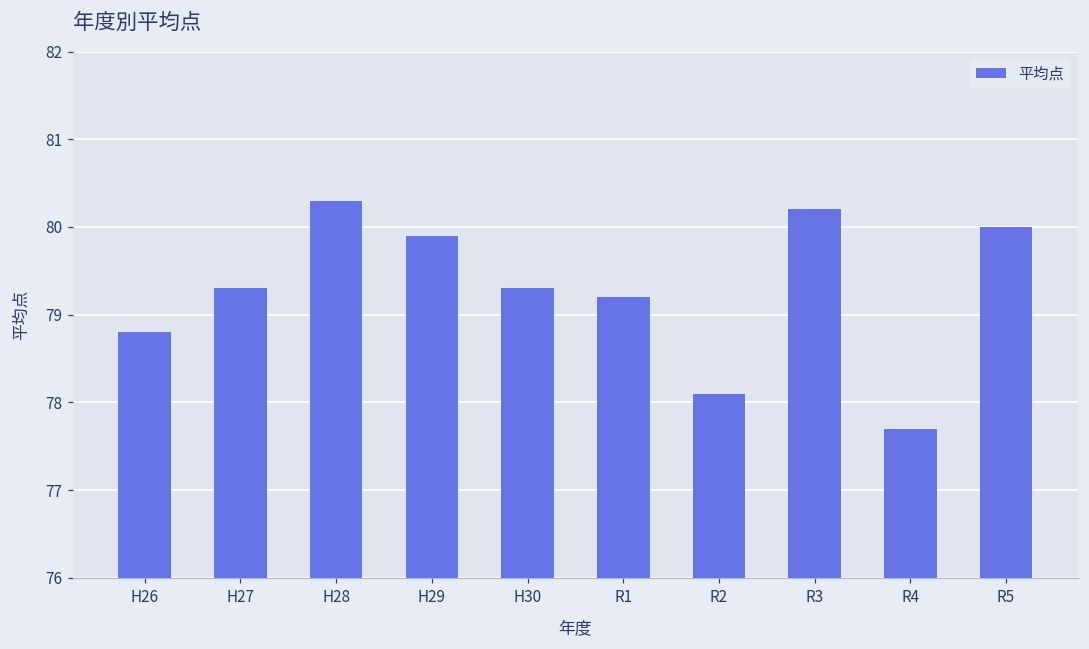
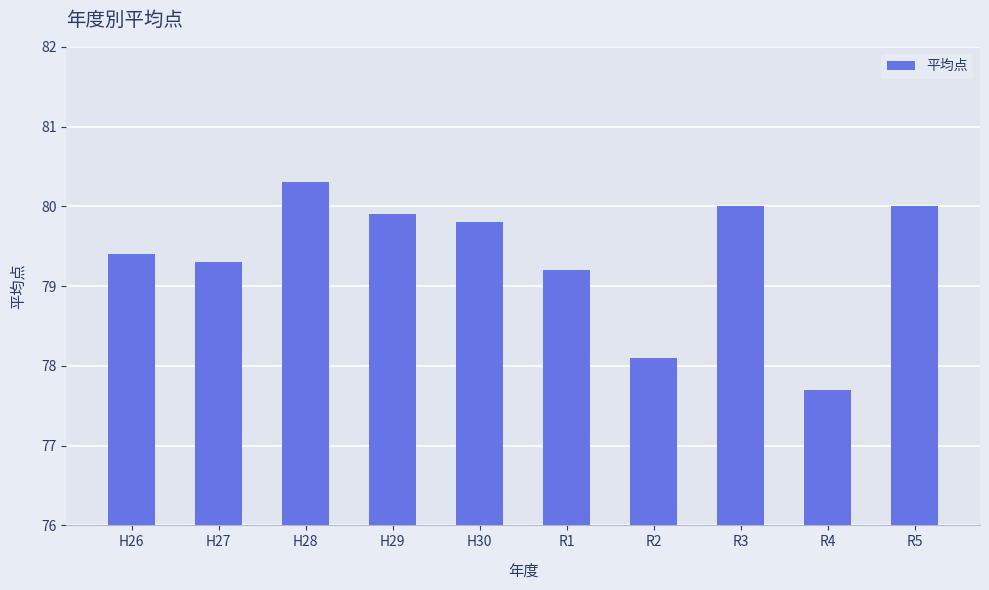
H26: 78.8 -> 79.4
H30: 79.3 -> 79.8
R3: 80.2 -> 80.0
